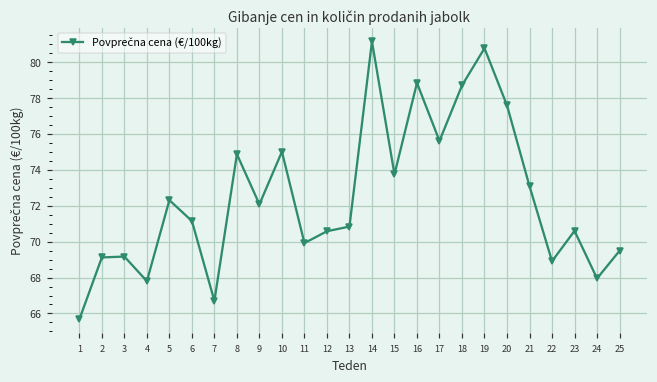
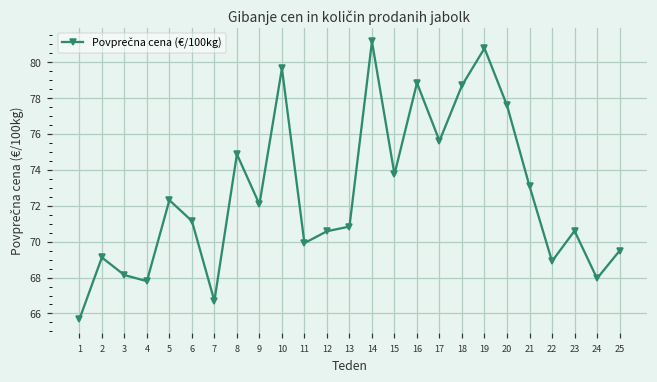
3: 69.2 -> 68.1
10: 75.0 -> 79.7
